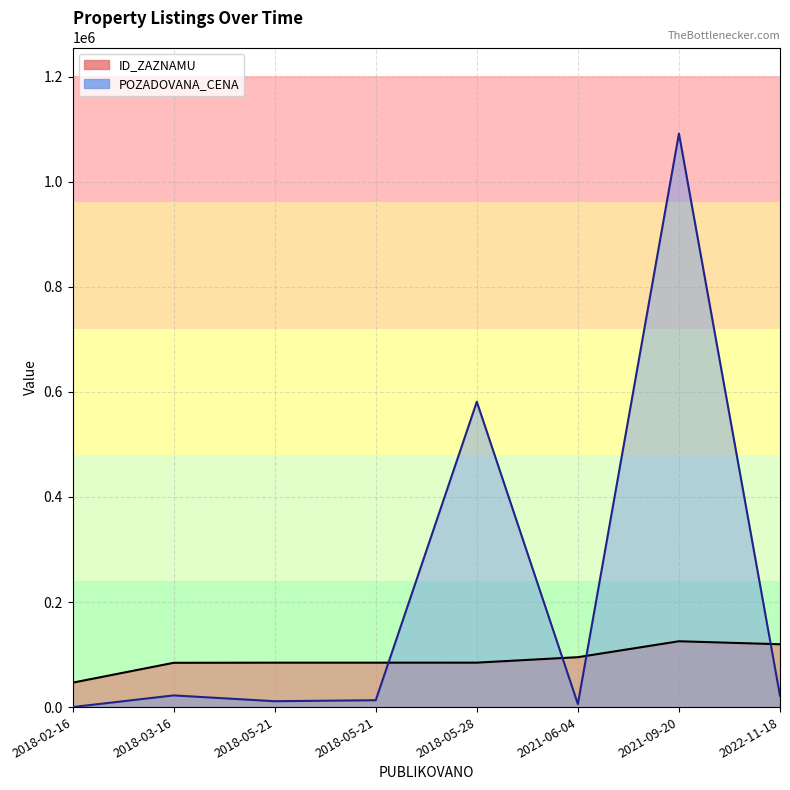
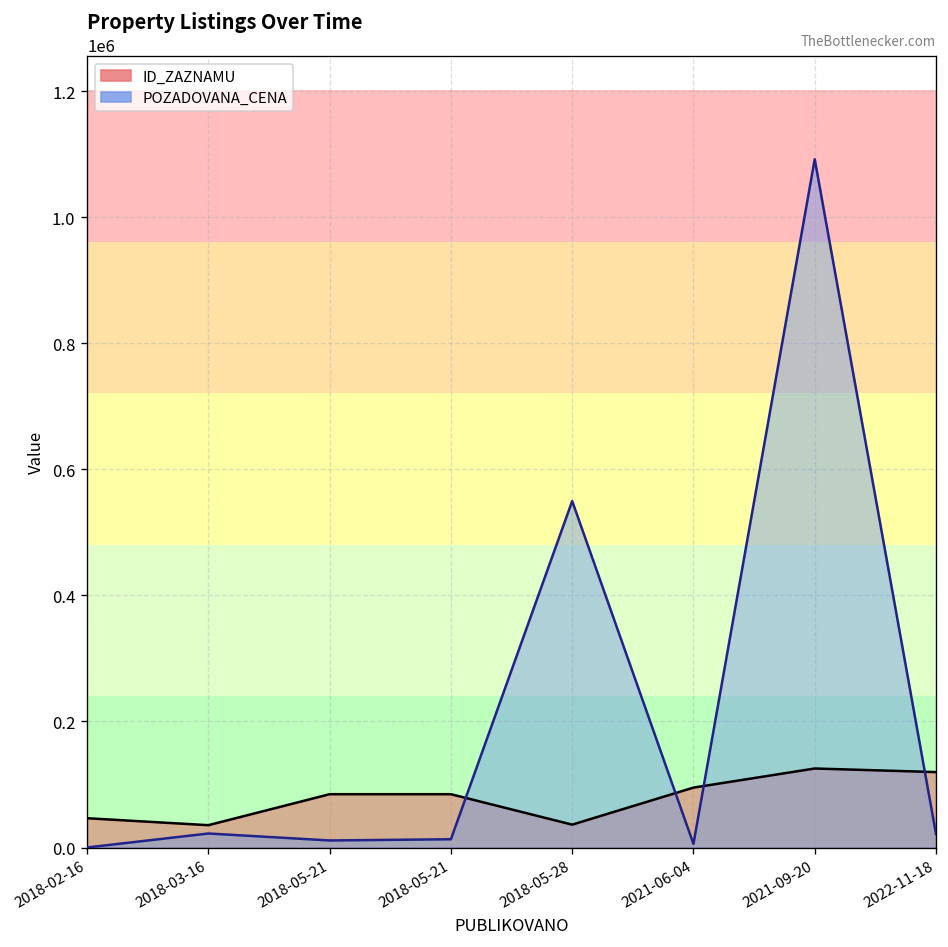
ID_ZAZNAMU, 2018-03-16: 80000 -> 40000
ID_ZAZNAMU, 2018-05-28: 80000 -> 40000
POZADOVANA_CENA, 2018-05-28: 580000 -> 550000
